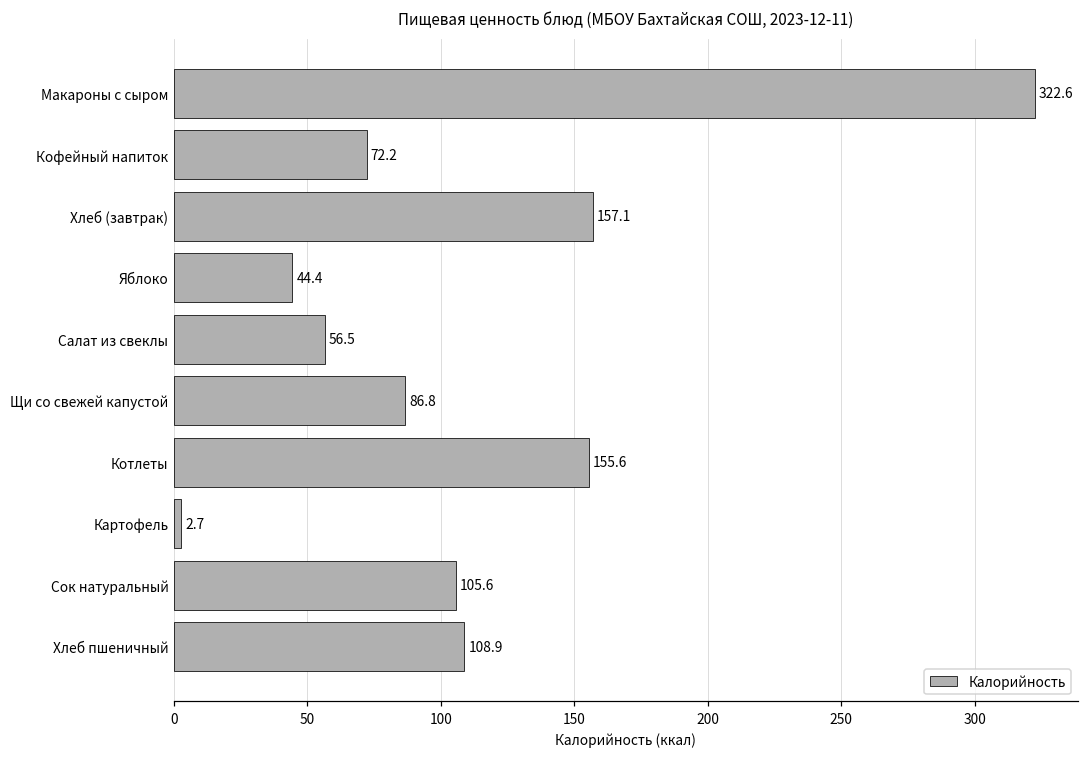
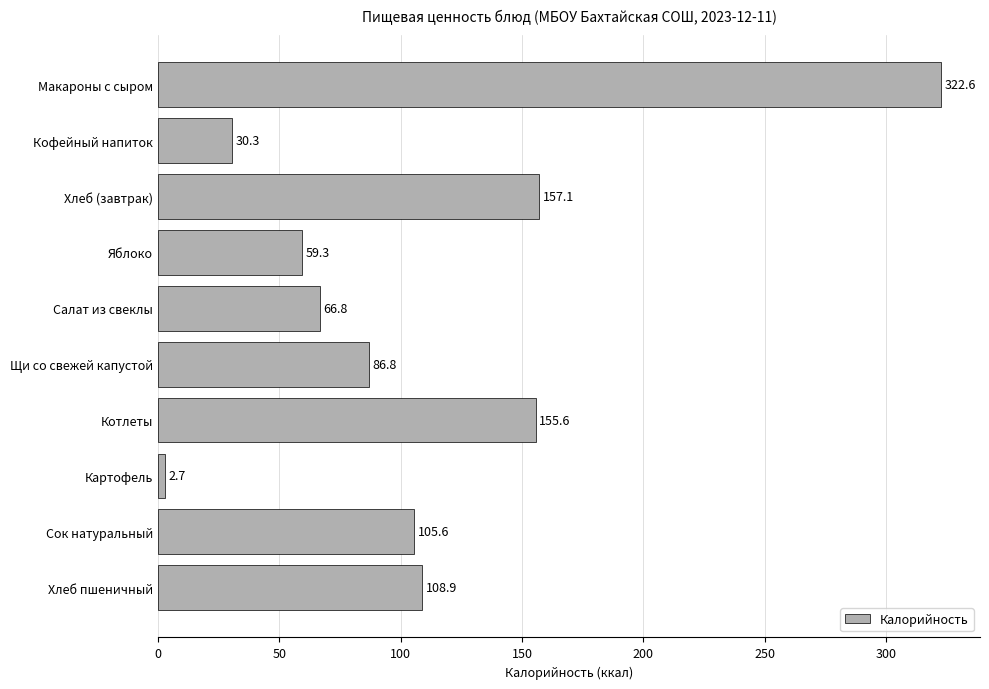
Кофейный напиток: 72.2 -> 30.3
Яблоко: 44.4 -> 59.3
Салат из свеклы: 56.5 -> 66.8
